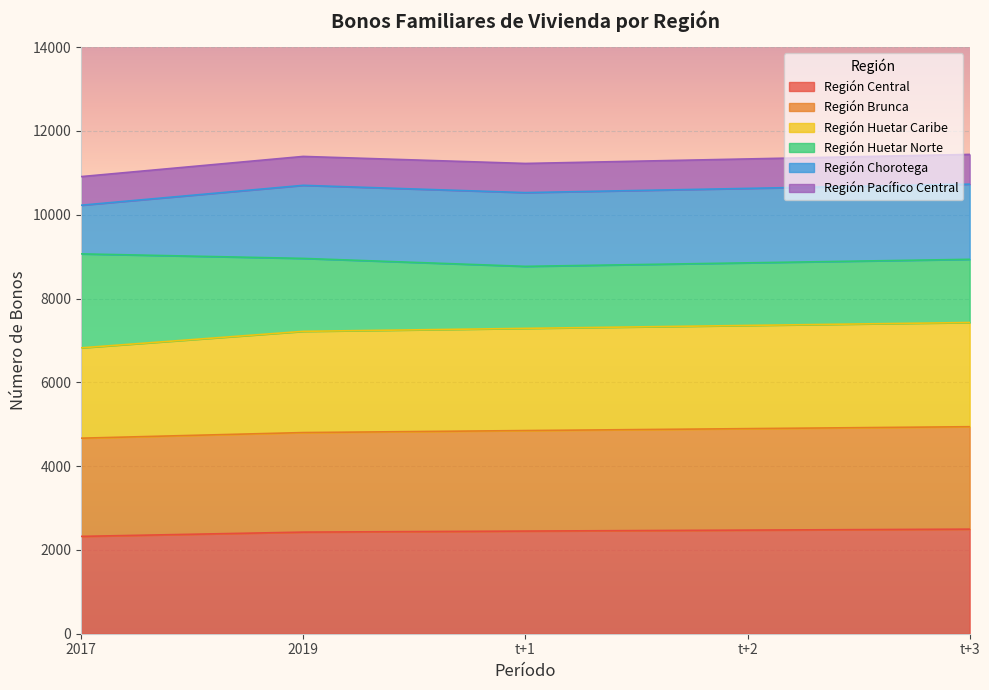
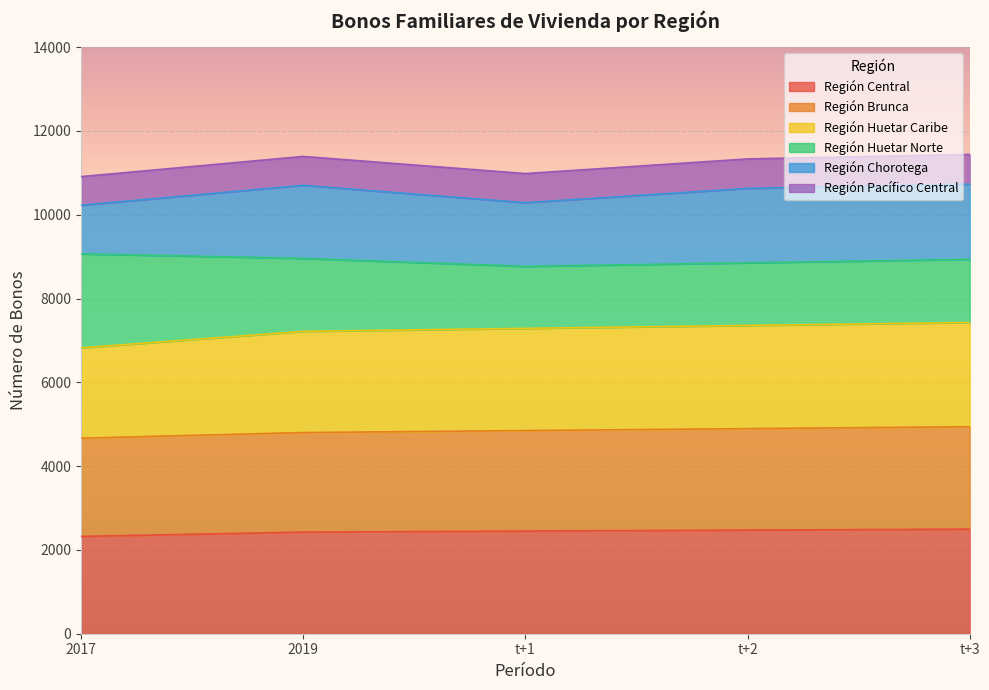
Región Chorotega, t+1: 1800 -> 1500
